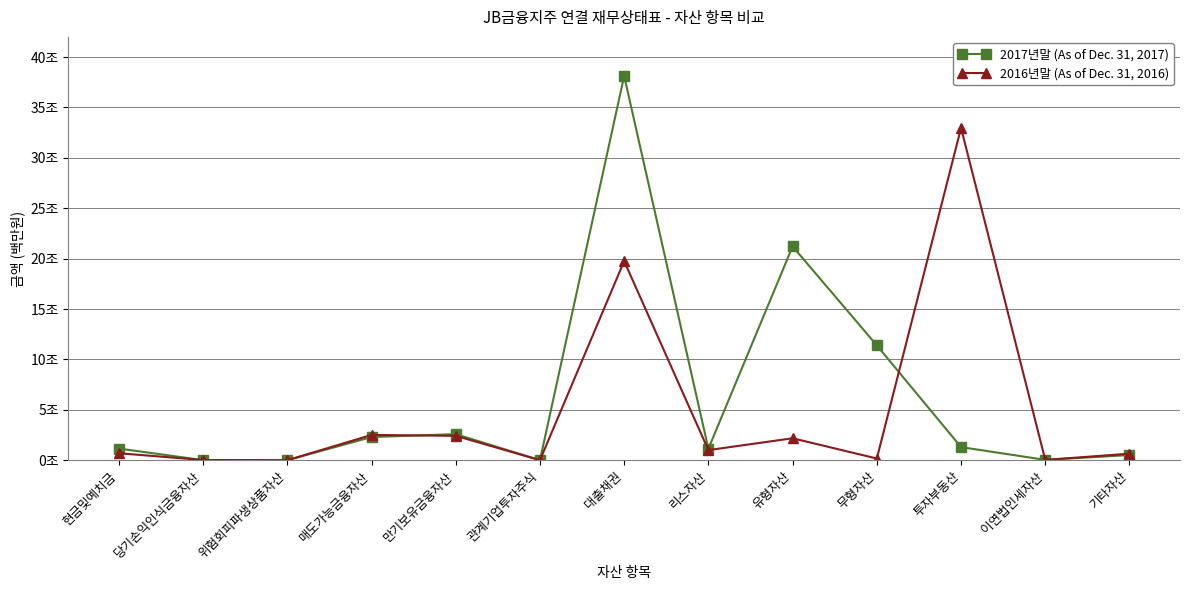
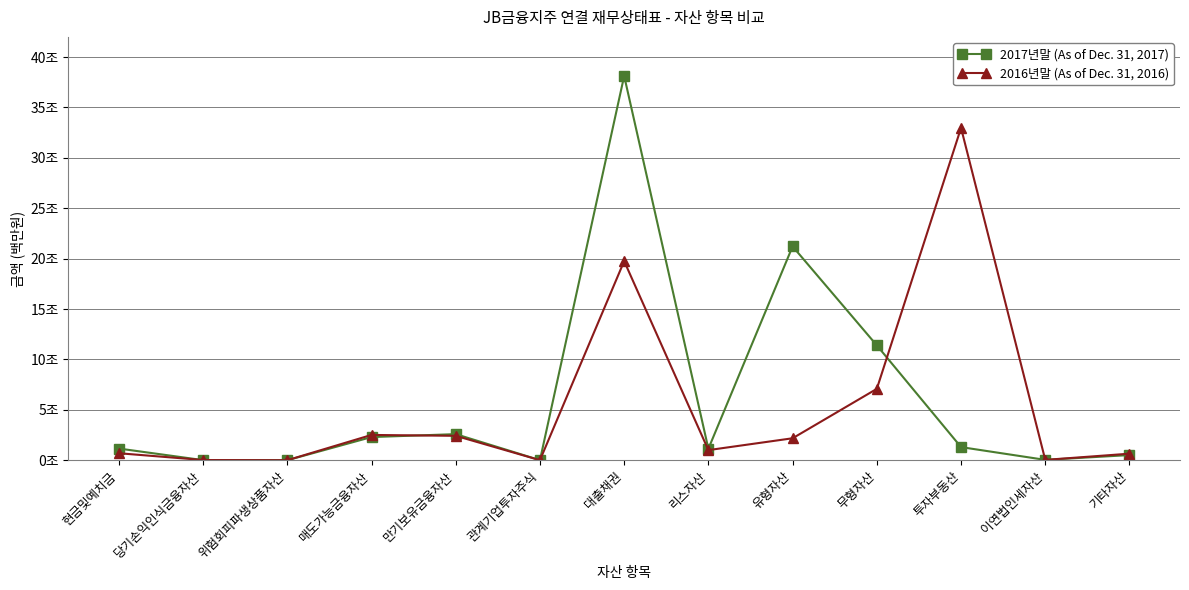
2016년말 (As of Dec. 31, 2016), 무형자산: 0.2조 -> 7.1조
